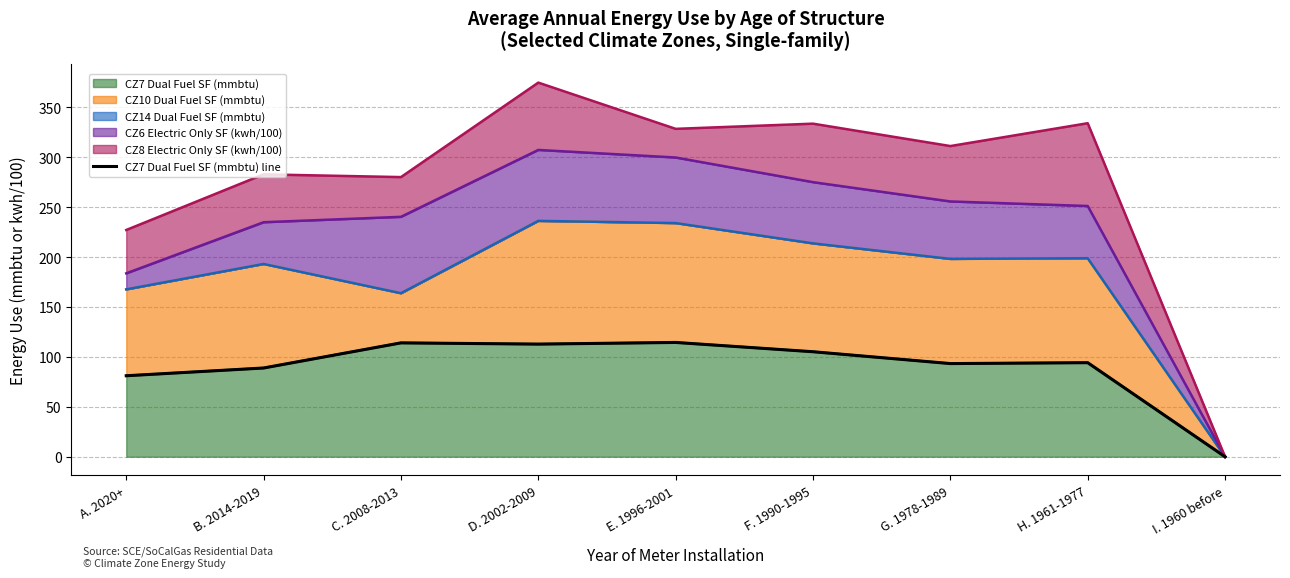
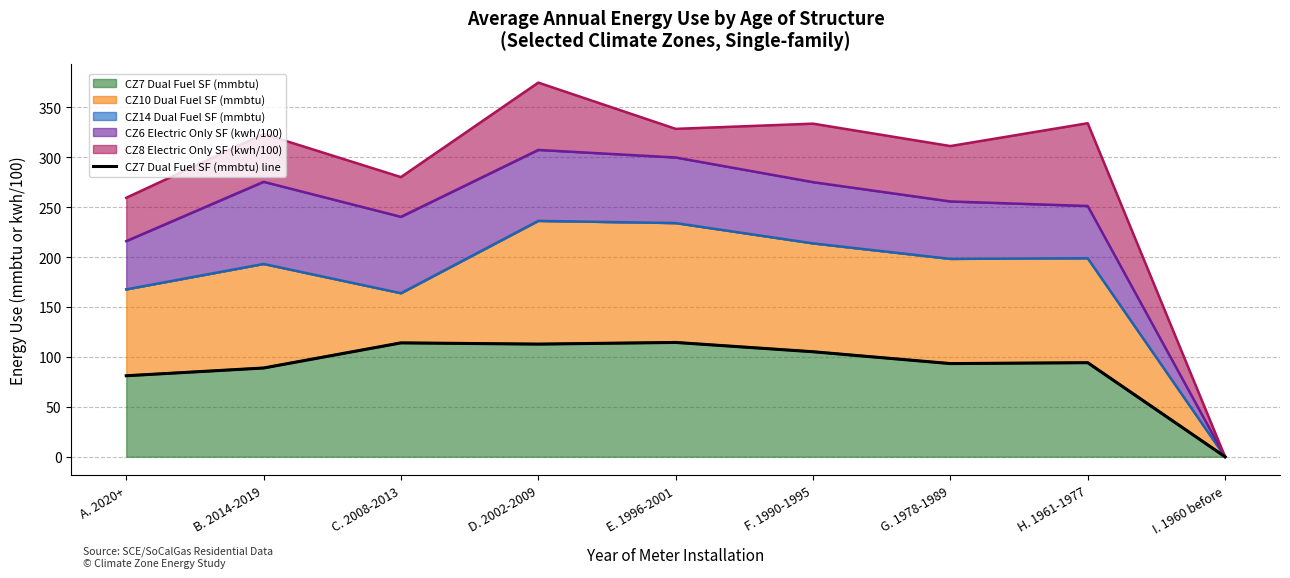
CZ6 Electric Only SF (kwh/100), A. 2020+: 20 -> 50
CZ6 Electric Only SF (kwh/100), B. 2014-2019: 40 -> 80
